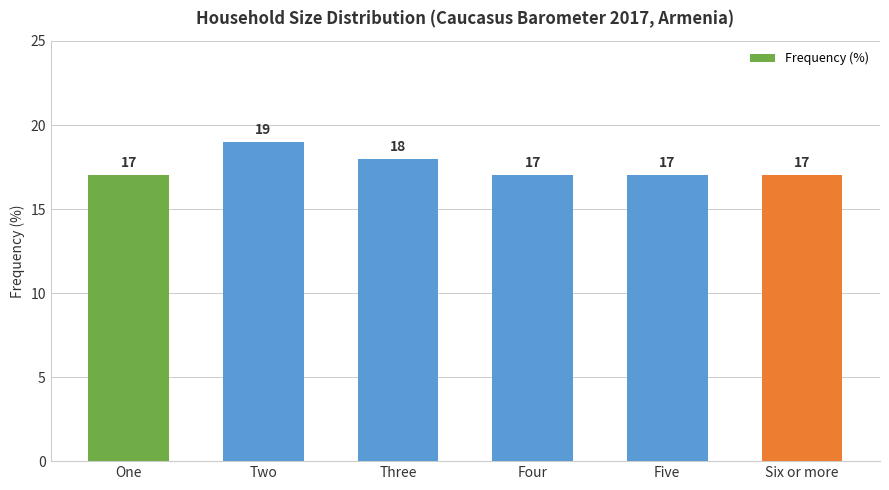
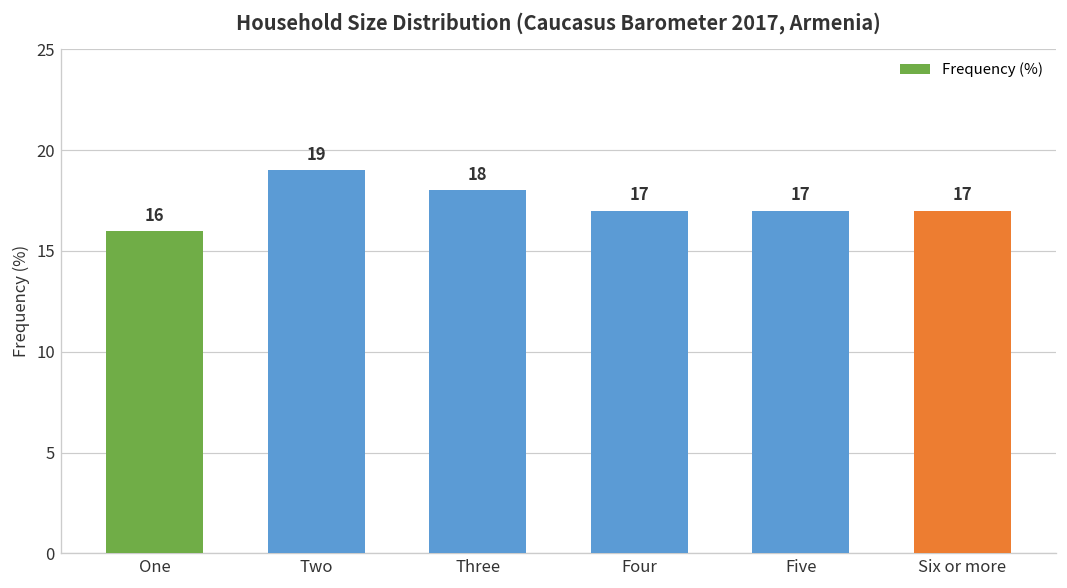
One: 17 -> 16
